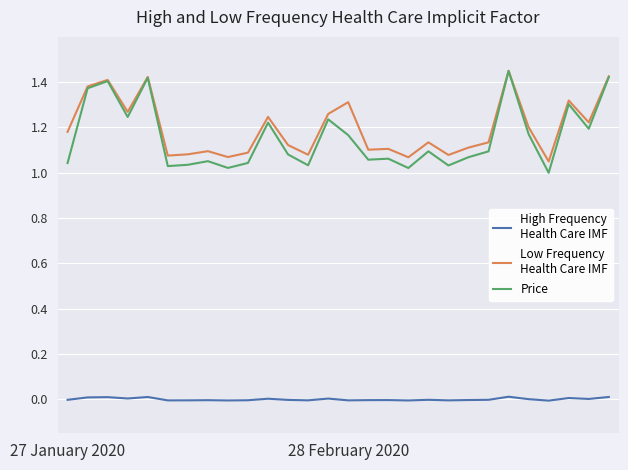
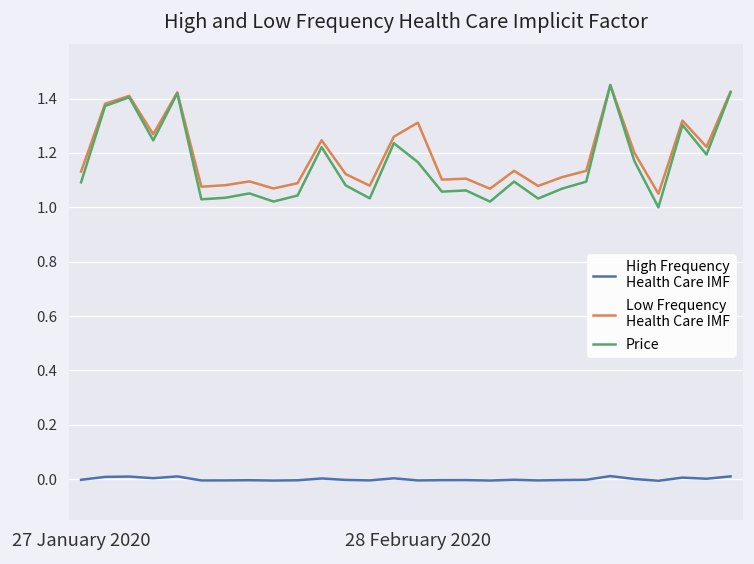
Low Frequency Health Care IMF, 27 January 2020: 1.18 -> 1.13
Price, 27 January 2020: 1.04 -> 1.09
